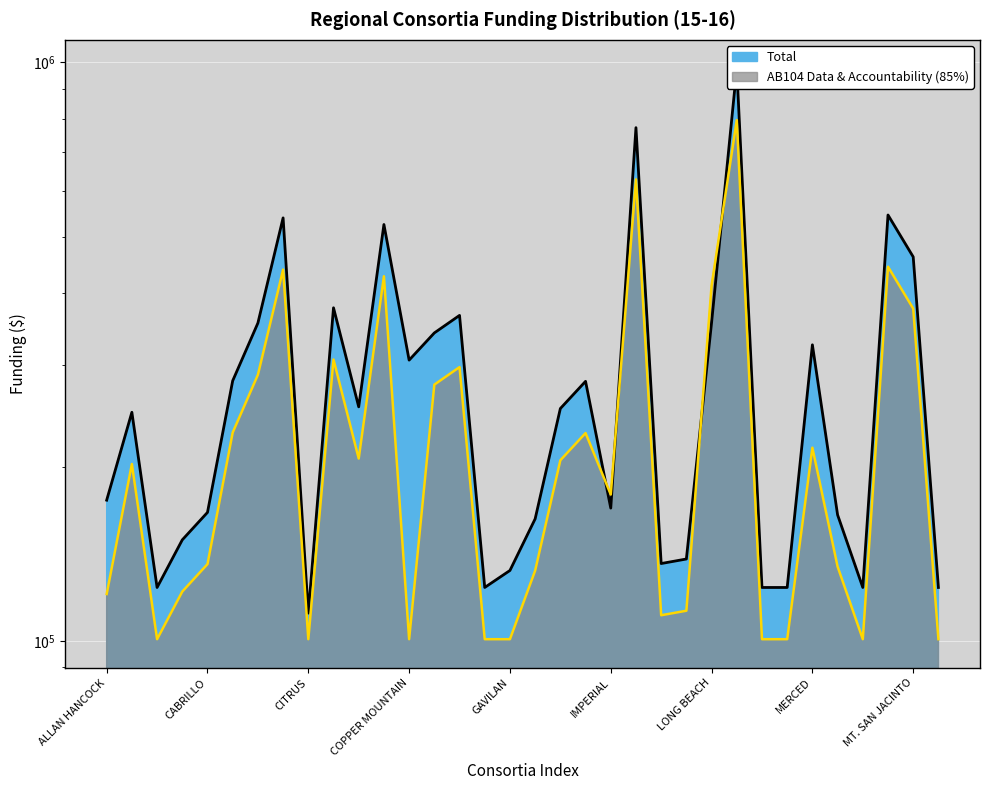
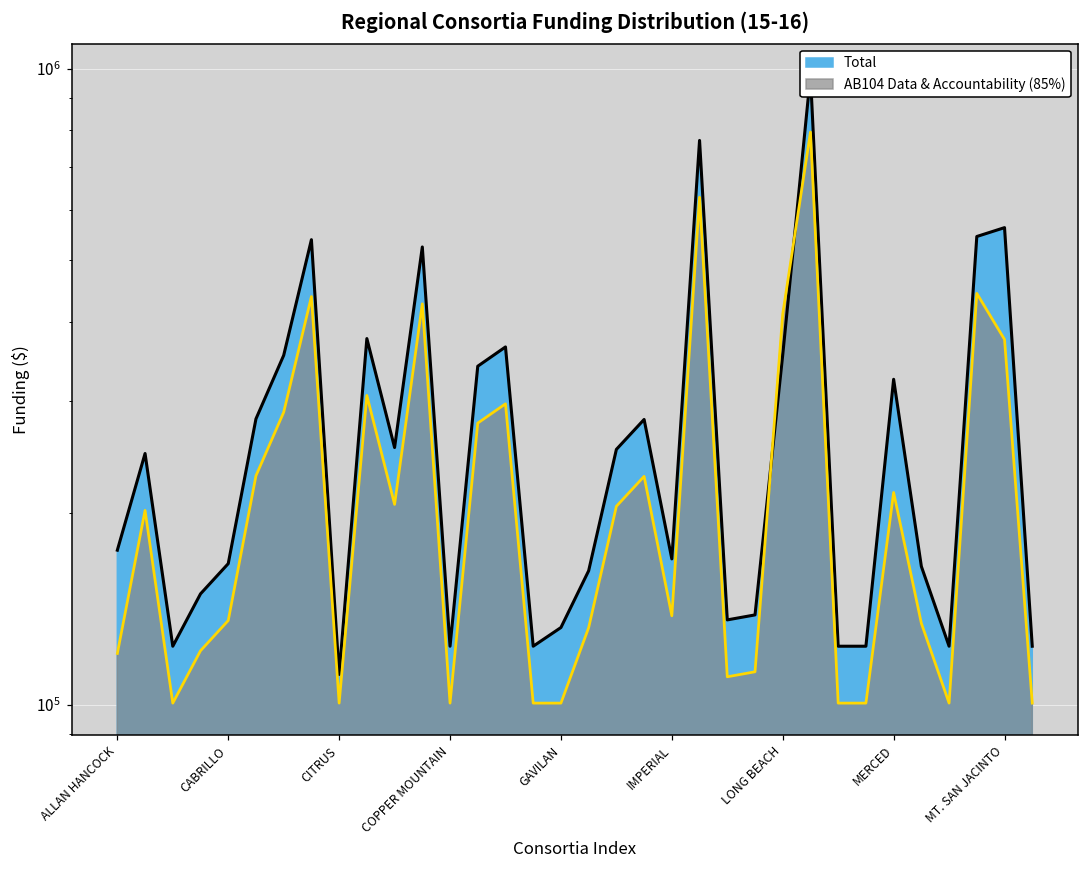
Total, COPPER MOUNTAIN: 310000 -> 124000
AB104 Data & Accountability (85%), IMPERIAL: 179000 -> 138000
Total, MT. SAN JACINTO: 460000 -> 560000
